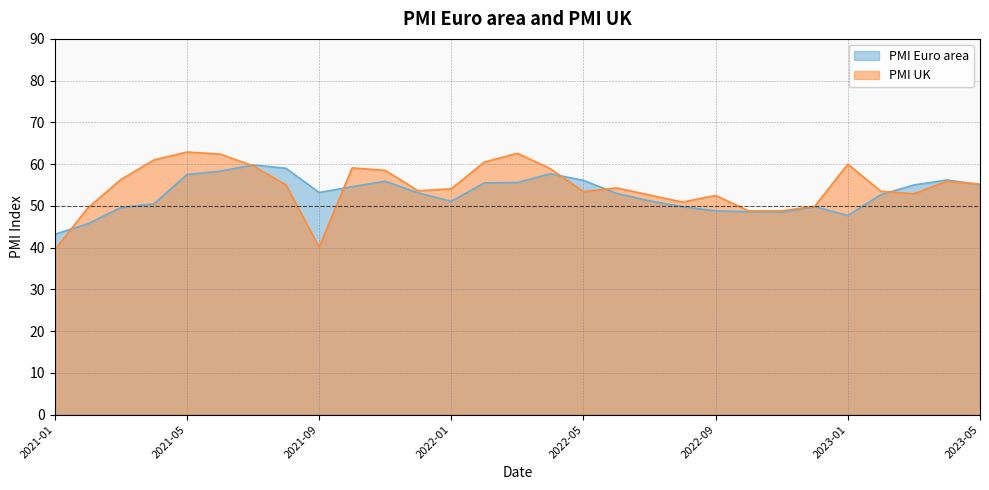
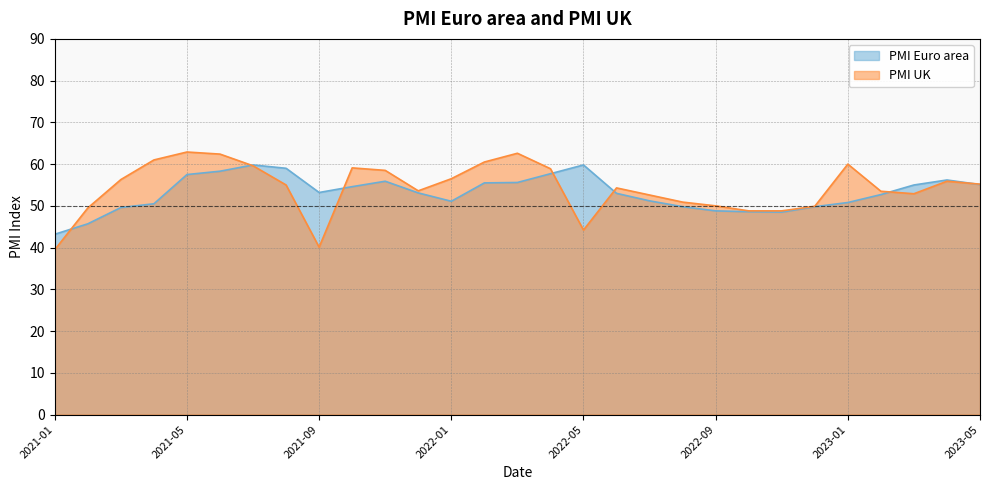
PMI UK, 2022-01: 54 -> 57
PMI Euro area, 2022-05: 56 -> 60
PMI UK, 2022-05: 53 -> 44
PMI UK, 2022-09: 53 -> 50
PMI Euro area, 2023-01: 48 -> 51
